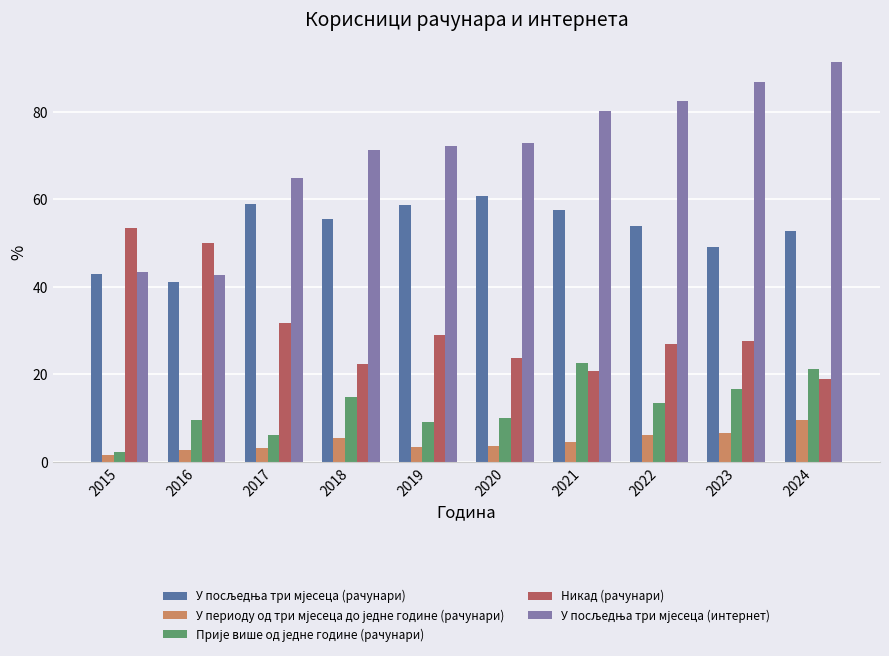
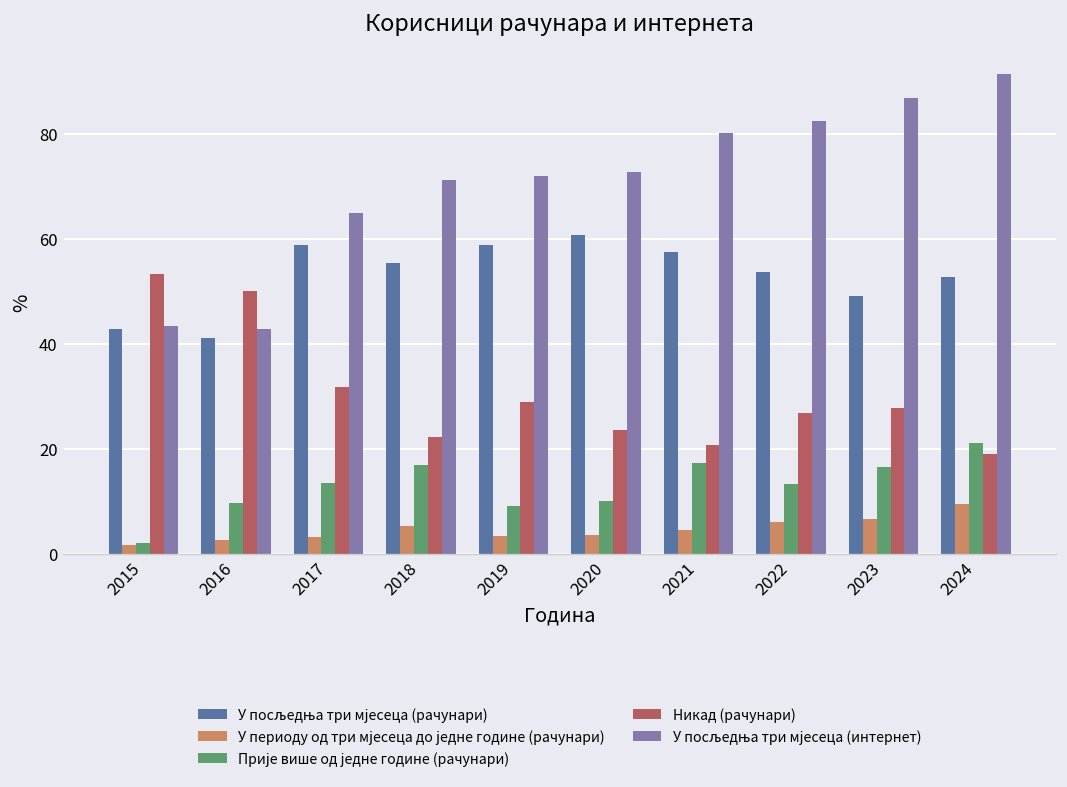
Прије више од једне године (рачунари), 2017: 6 -> 14
Прије више од једне године (рачунари), 2018: 15 -> 17
Прије више од једне године (рачунари), 2021: 23 -> 17
